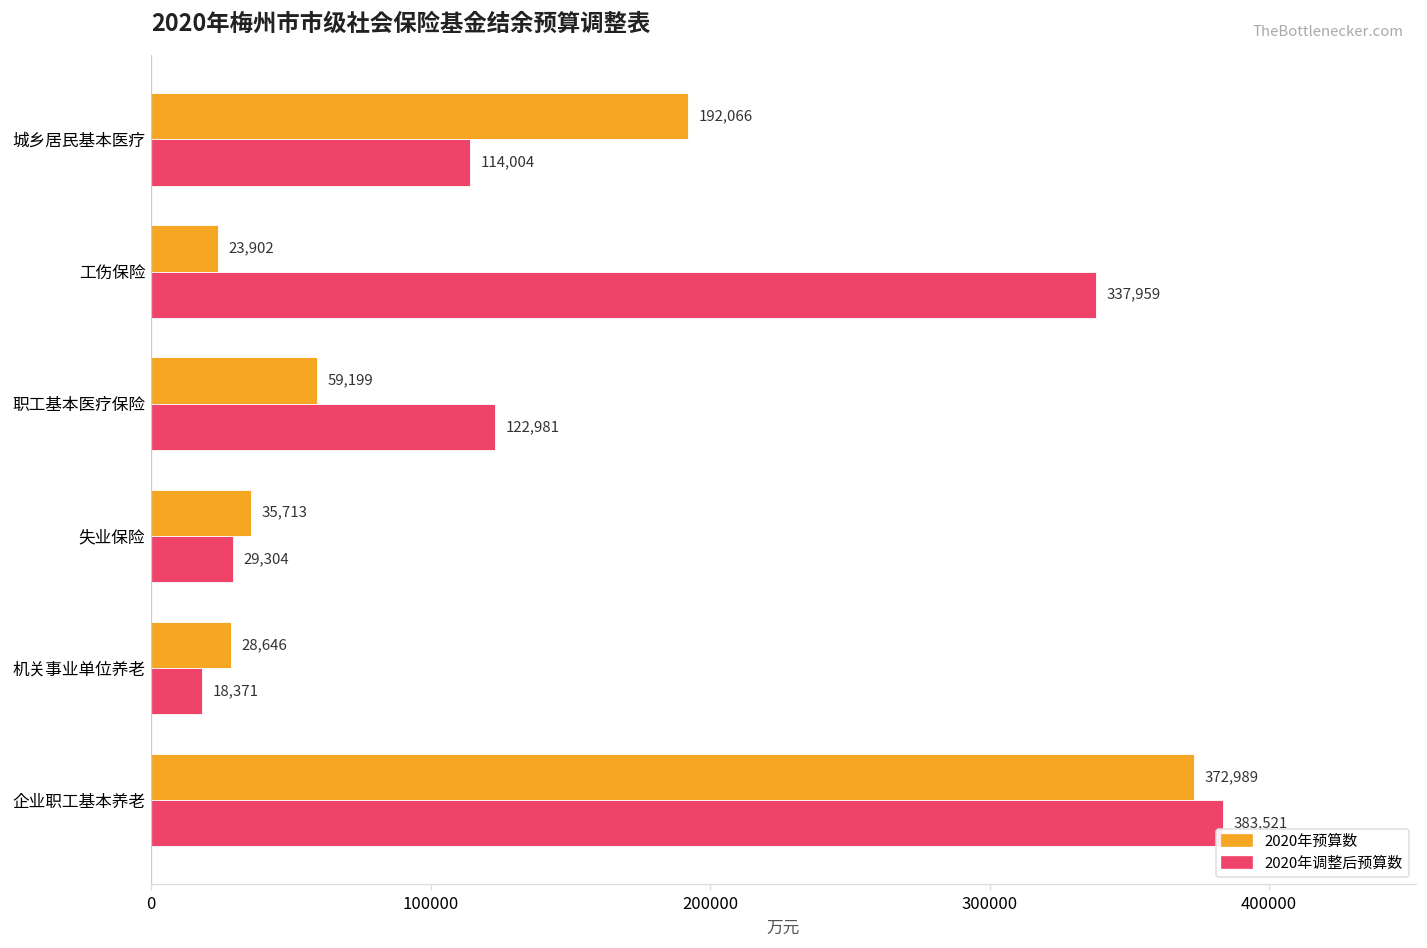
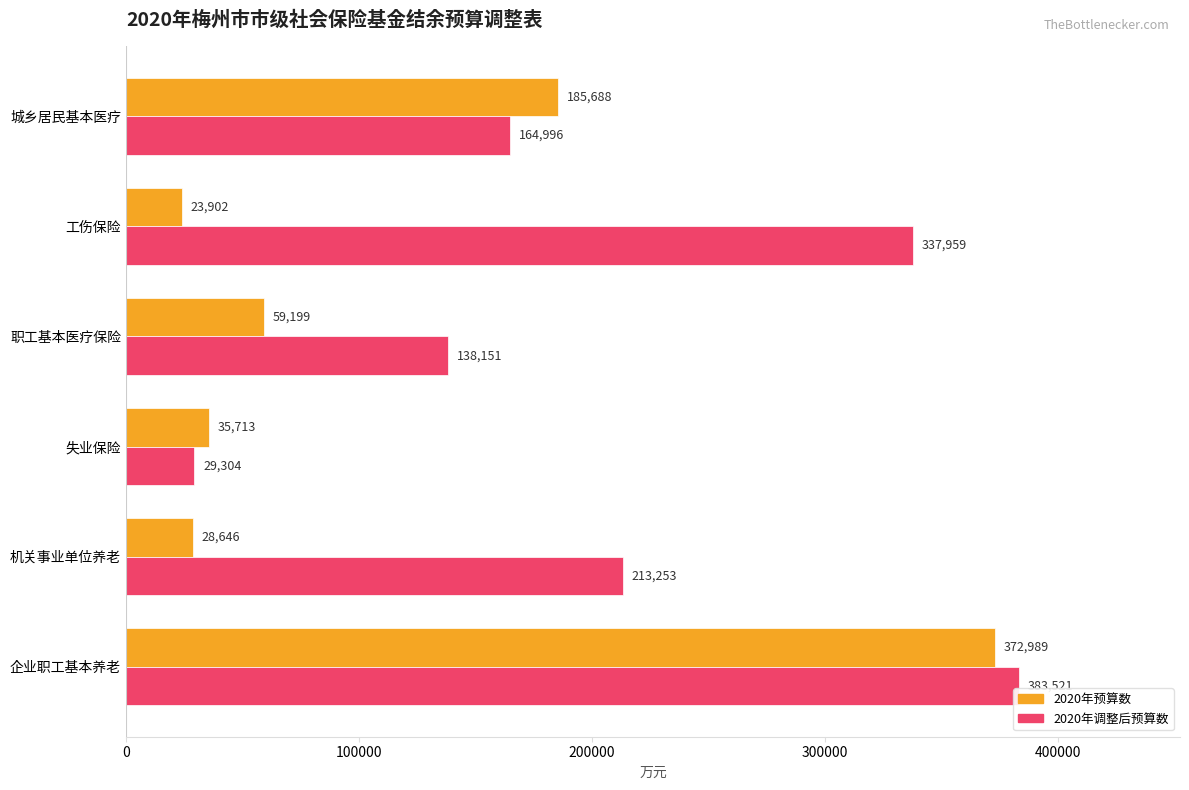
2020年预算数, 城乡居民基本医疗: 192,066 -> 185,688
2020年调整后预算数, 城乡居民基本医疗: 114,004 -> 164,996
2020年调整后预算数, 职工基本医疗保险: 122,981 -> 138,151
2020年调整后预算数, 机关事业单位养老: 18,371 -> 213,253
